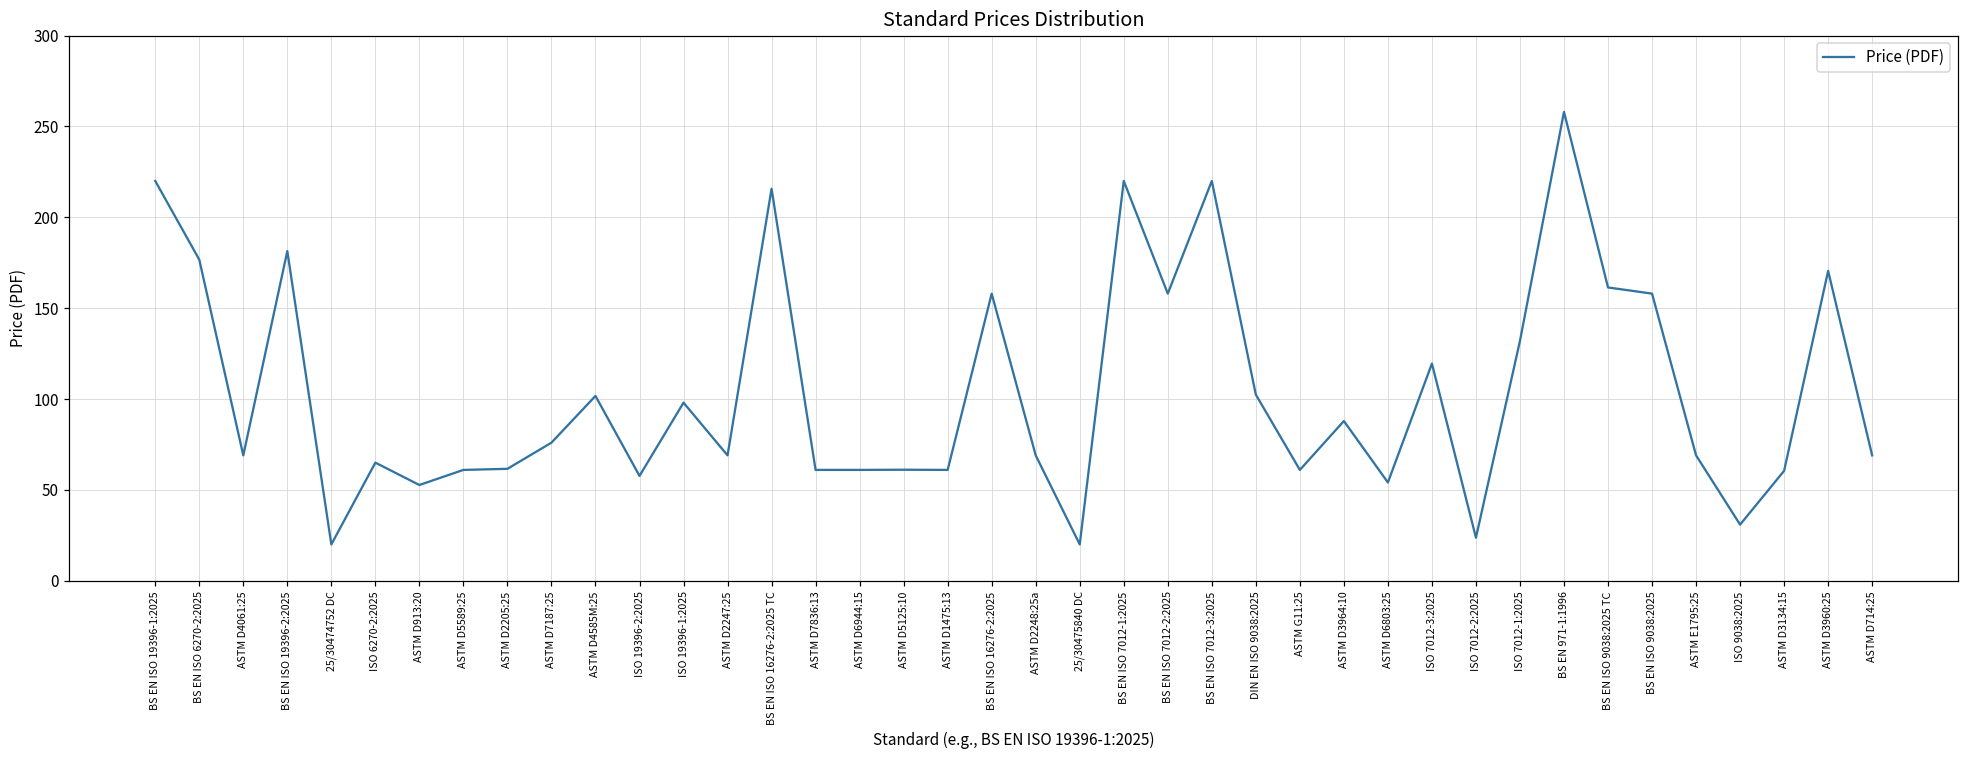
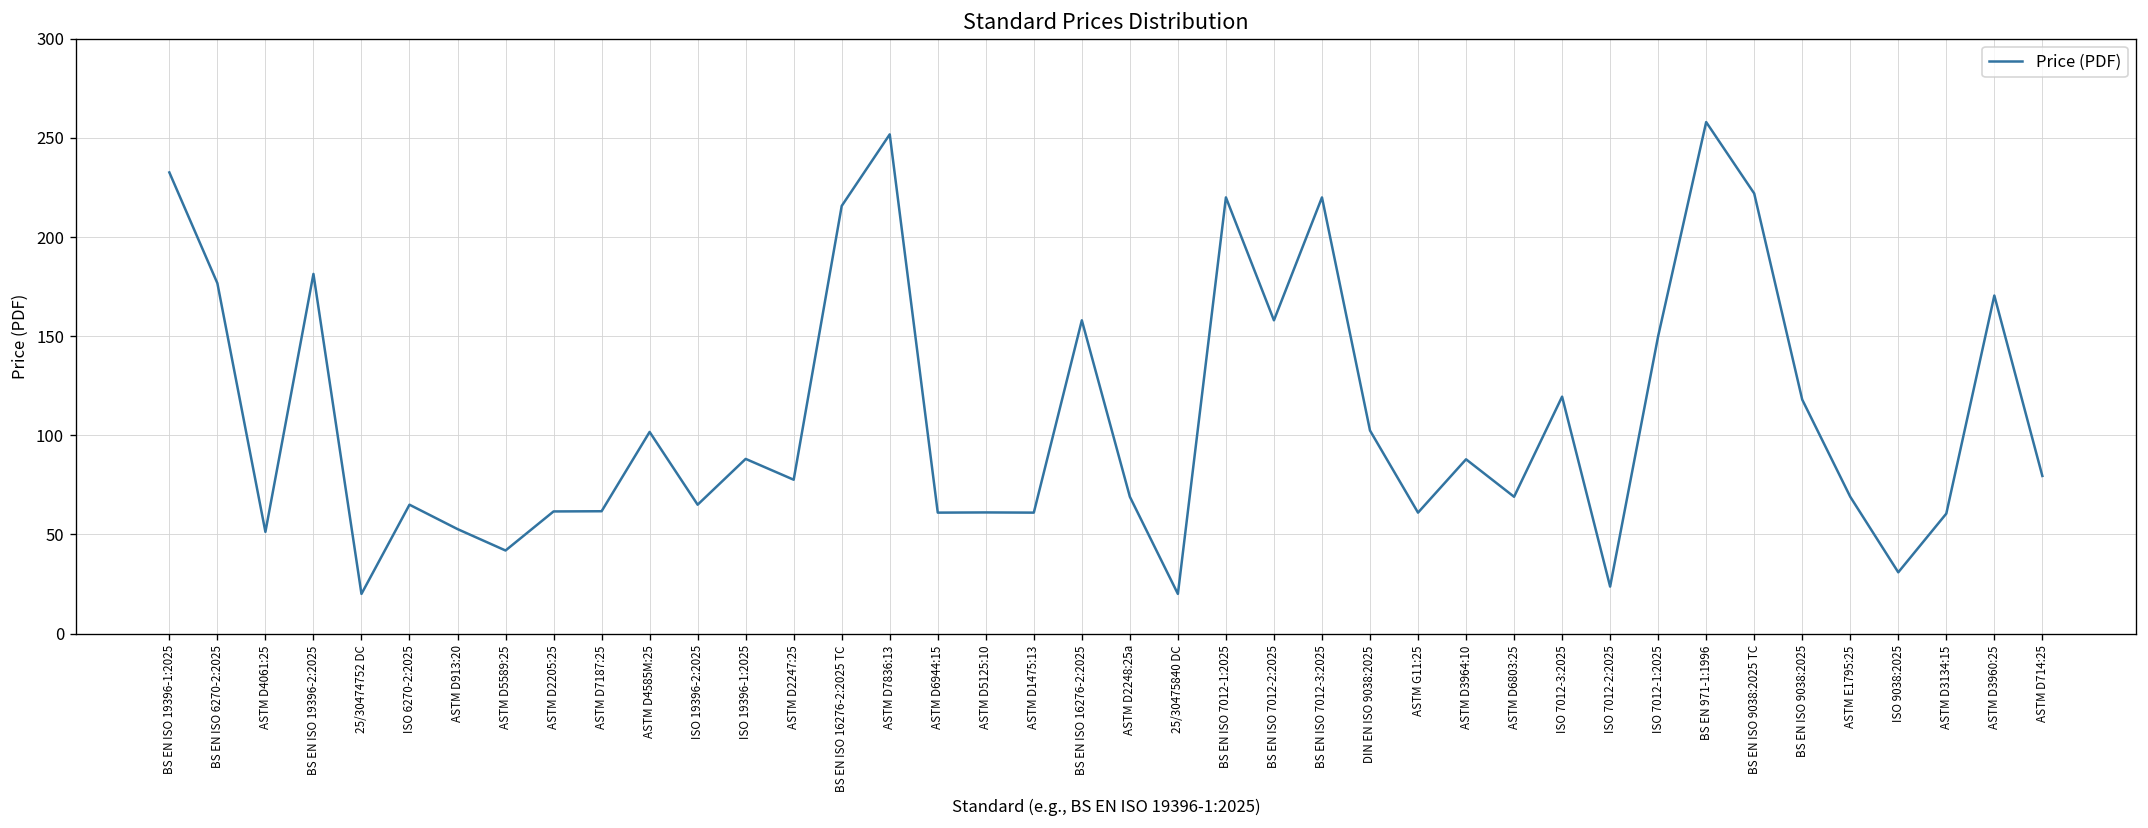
BS EN ISO 19396-1:2025: 220 -> 233
ASTM D4061:25: 69 -> 51
ASTM D5589:25: 61 -> 42
ASTM D7187:25: 76 -> 62
ISO 19396-2:2025: 58 -> 65
ISO 19396-1:2025: 98 -> 88
ASTM D2247:25: 69 -> 78
ASTM D7836:13: 61 -> 252
ASTM D6803:25: 54 -> 69
ISO 7012-1:2025: 132 -> 150
BS EN ISO 9038:2025 TC: 161 -> 222
BS EN ISO 9038:2025: 158 -> 118
ASTM D714:25: 69 -> 80
